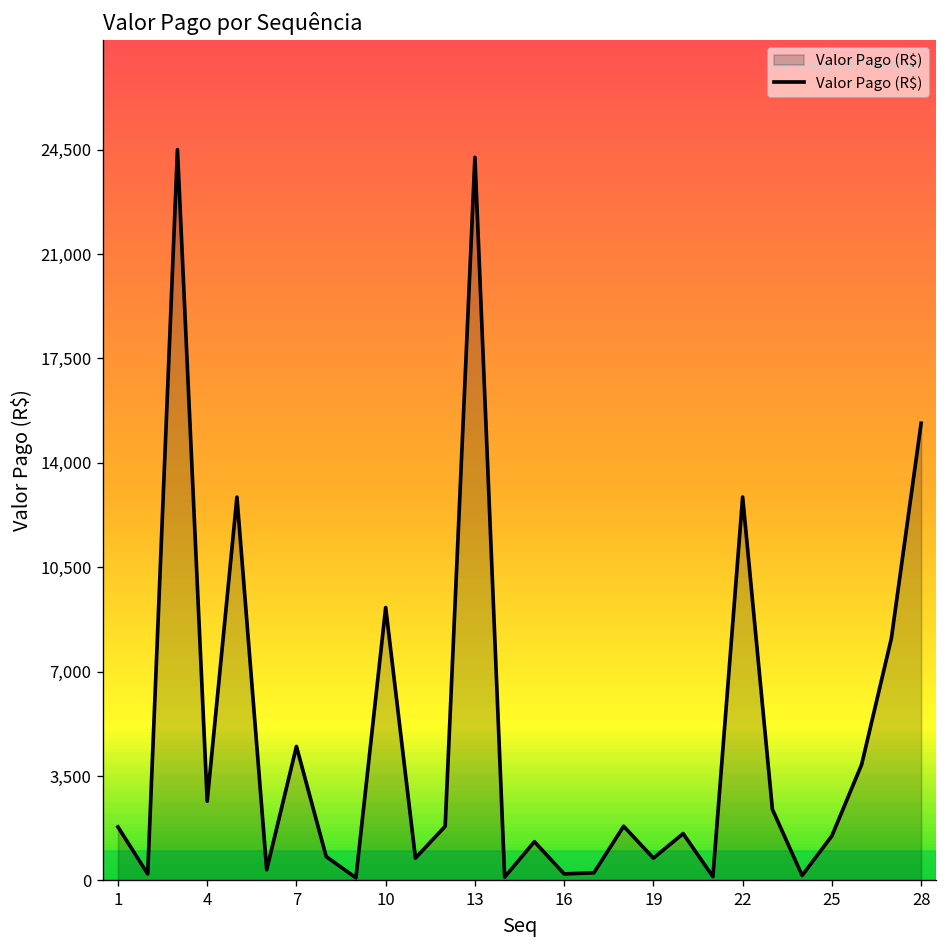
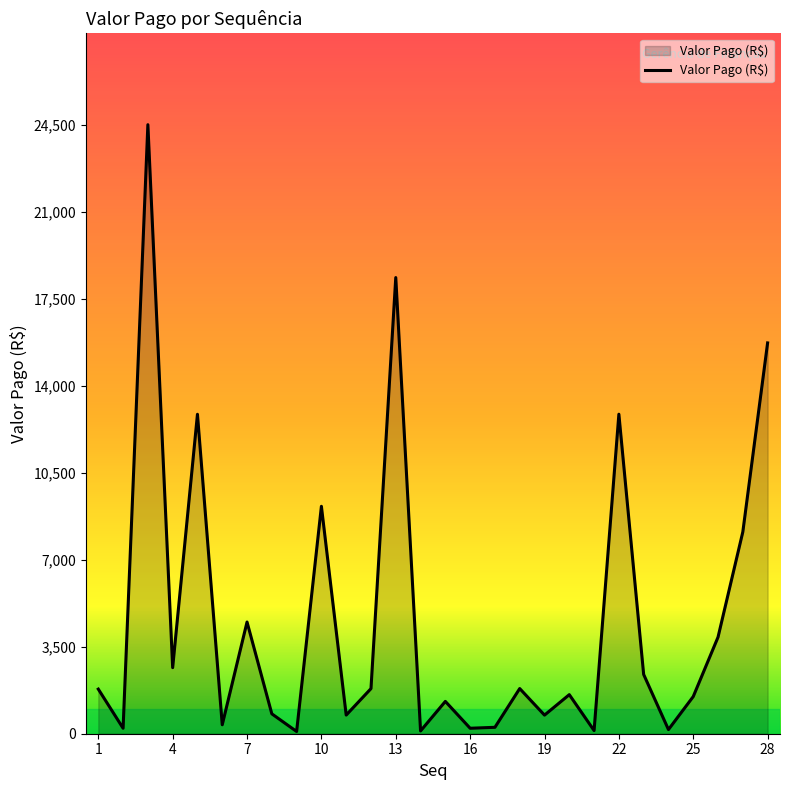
13: 24,200 -> 18,400
28: 15,300 -> 15,700
